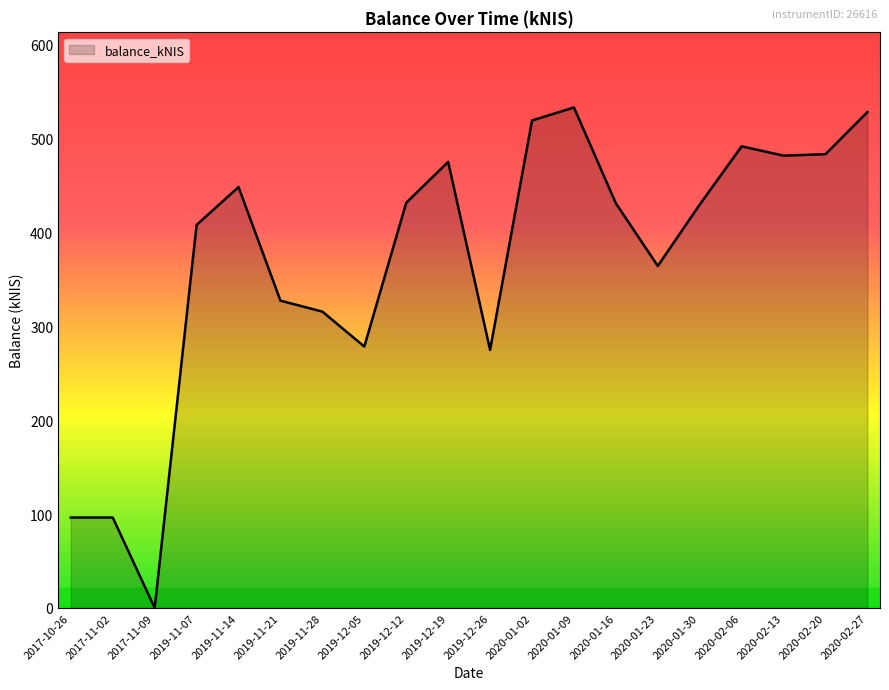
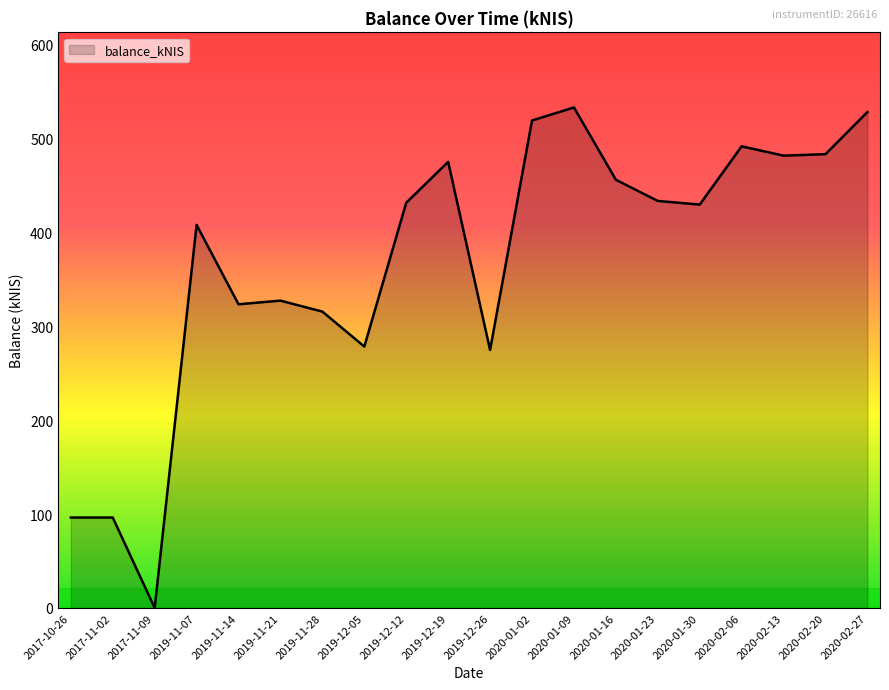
2019-11-14: 450 -> 320
2020-01-16: 430 -> 460
2020-01-23: 360 -> 430
